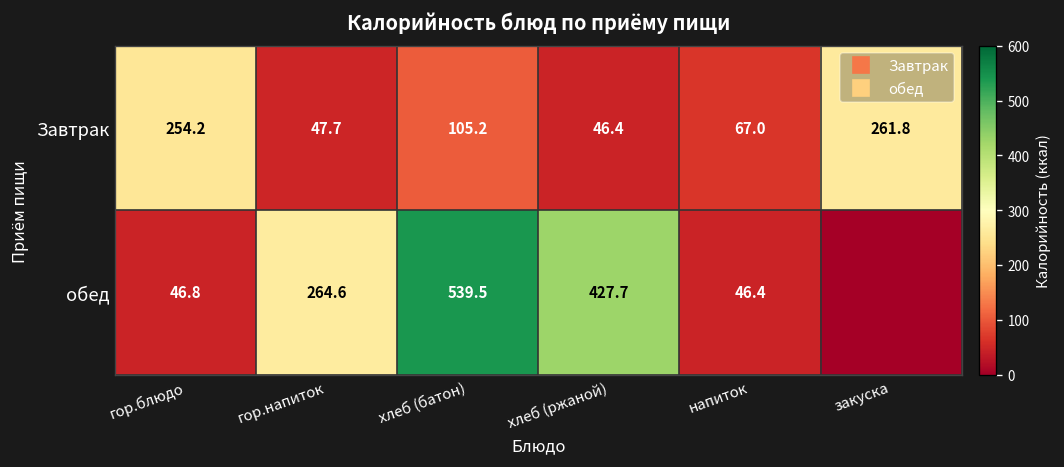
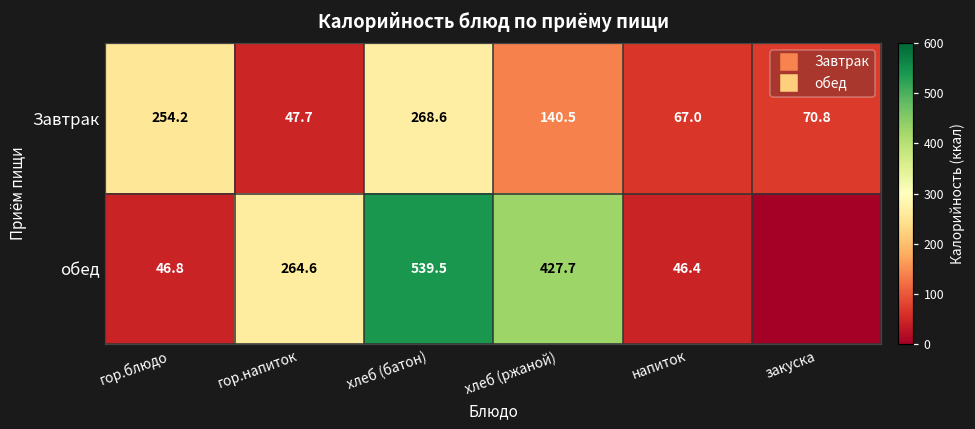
Завтрак, хлеб (батон): 105.2 -> 268.6
Завтрак, хлеб (ржаной): 46.4 -> 140.5
Завтрак, закуска: 261.8 -> 70.8
